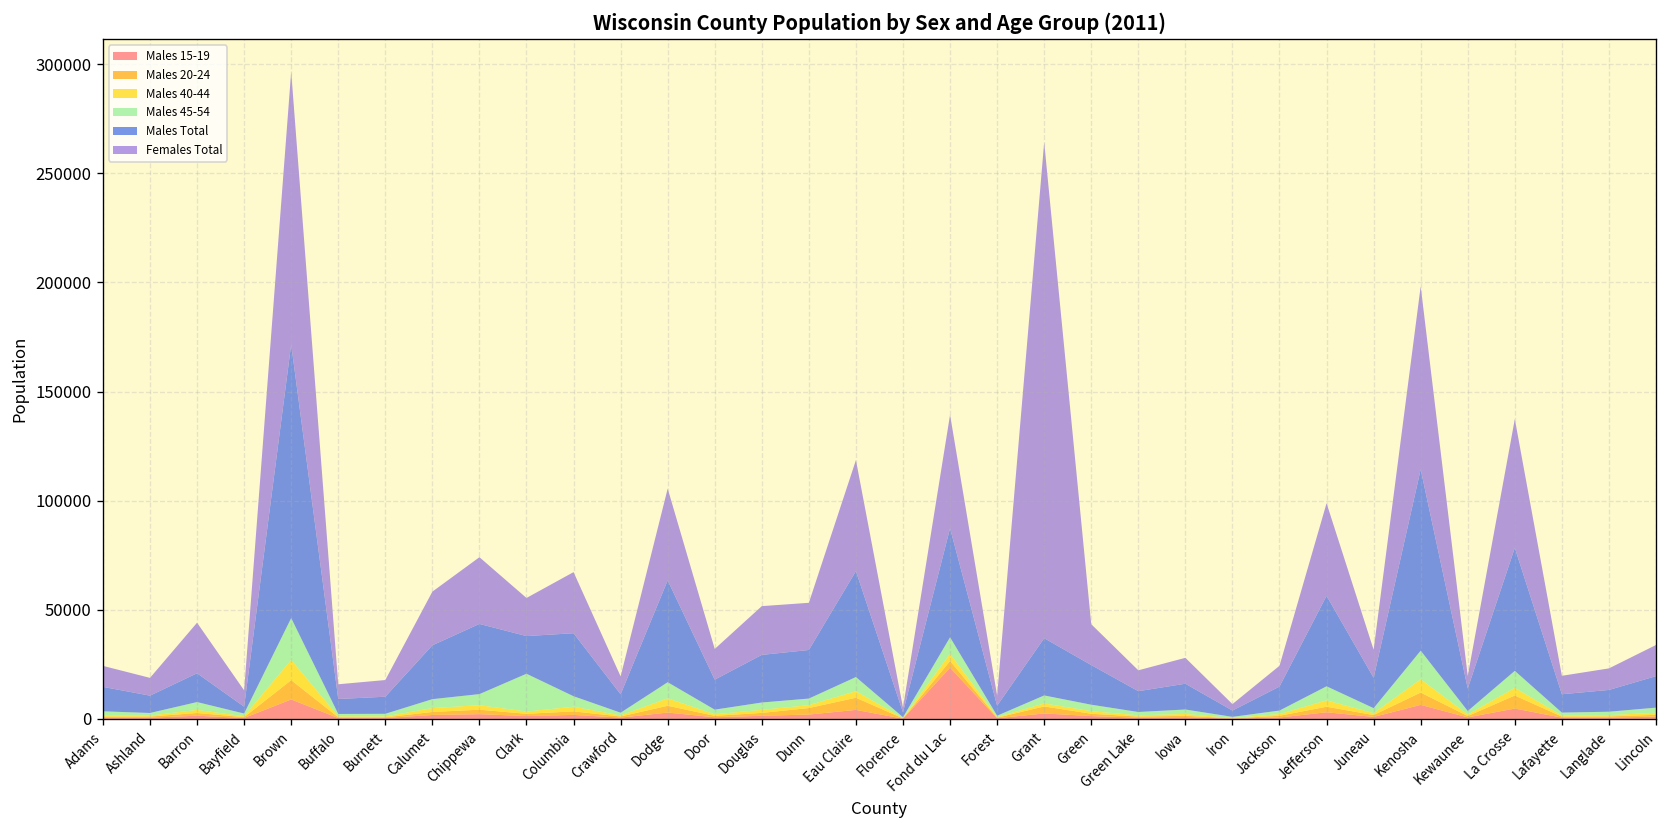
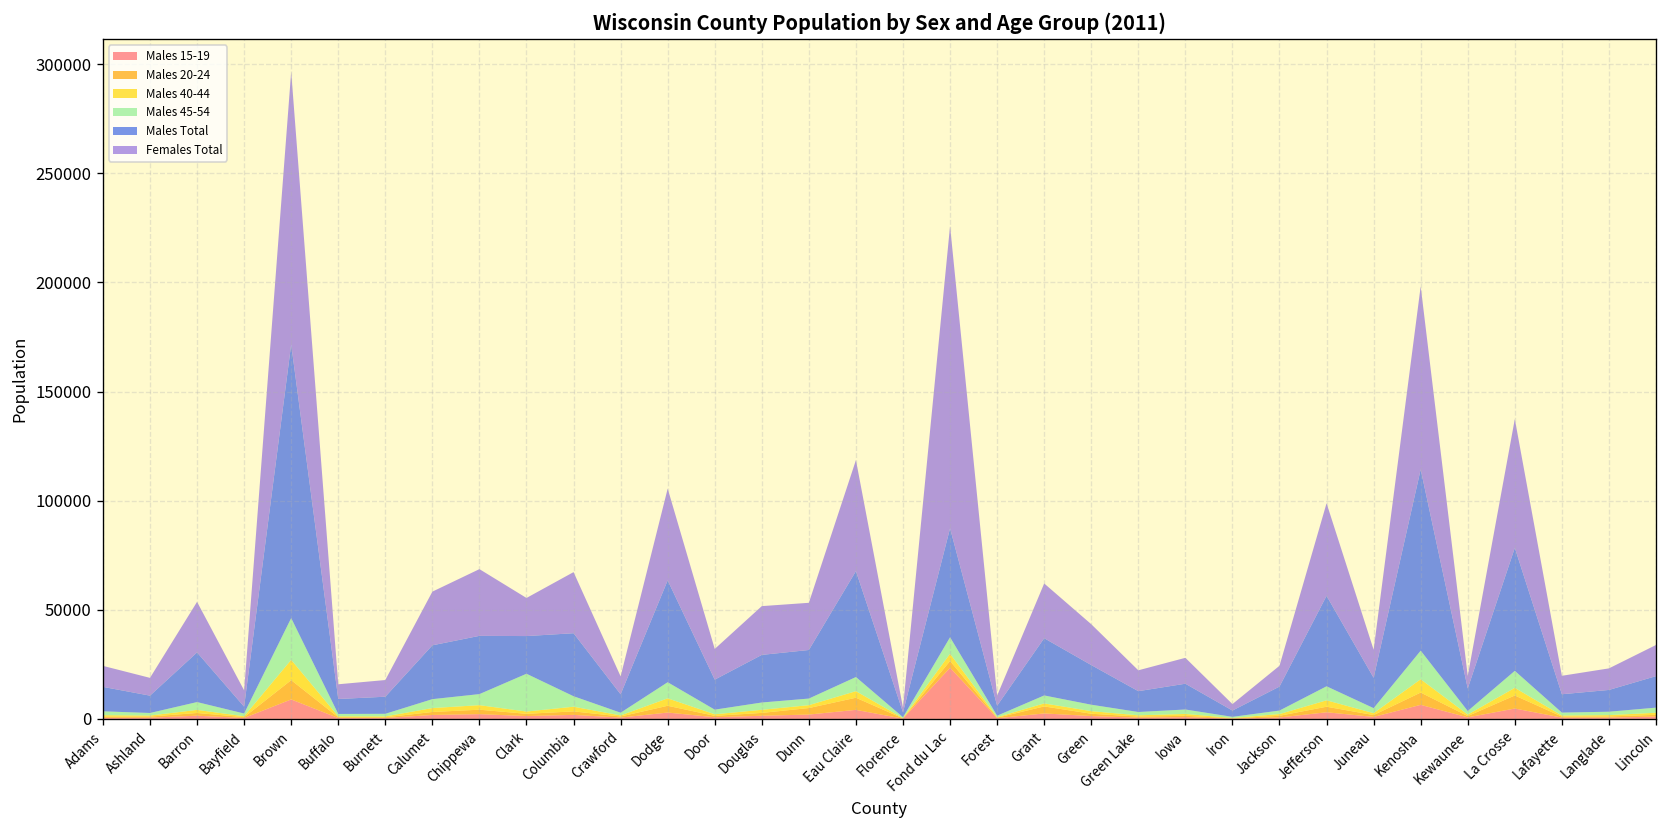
Males Total, Barron: 13000 -> 23000
Males Total, Chippewa: 32000 -> 27000
Females Total, Fond du Lac: 52000 -> 138000
Females Total, Grant: 227000 -> 25000
